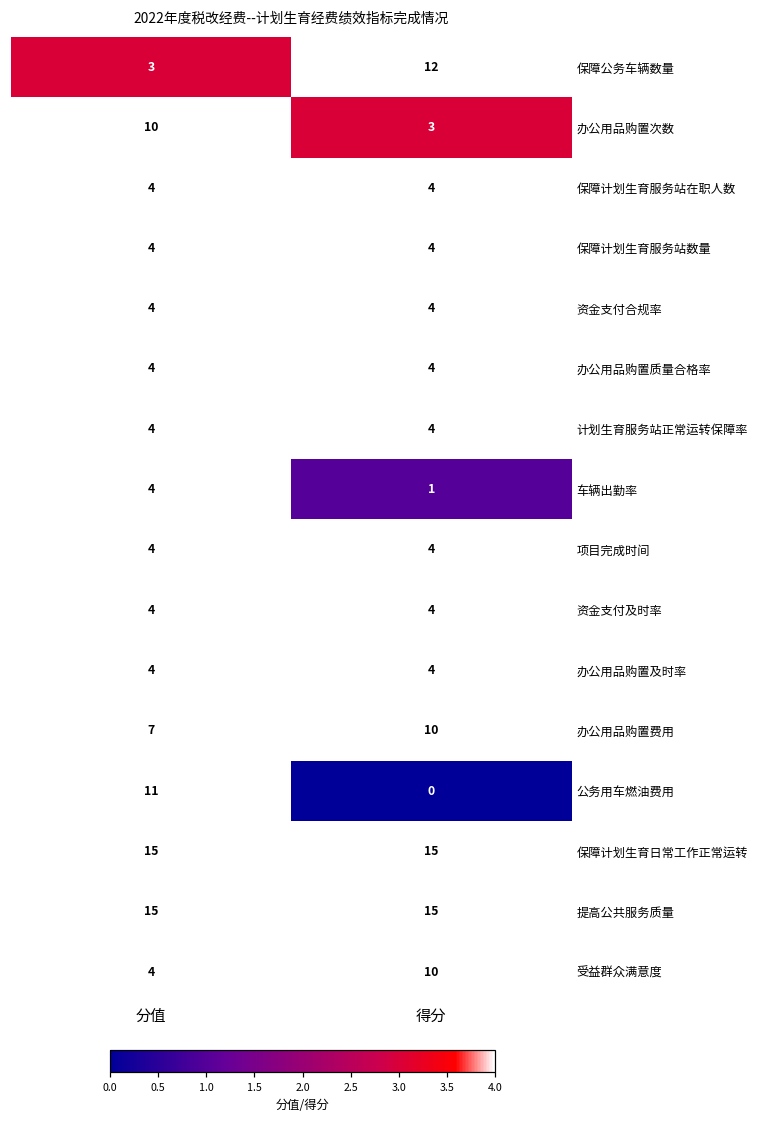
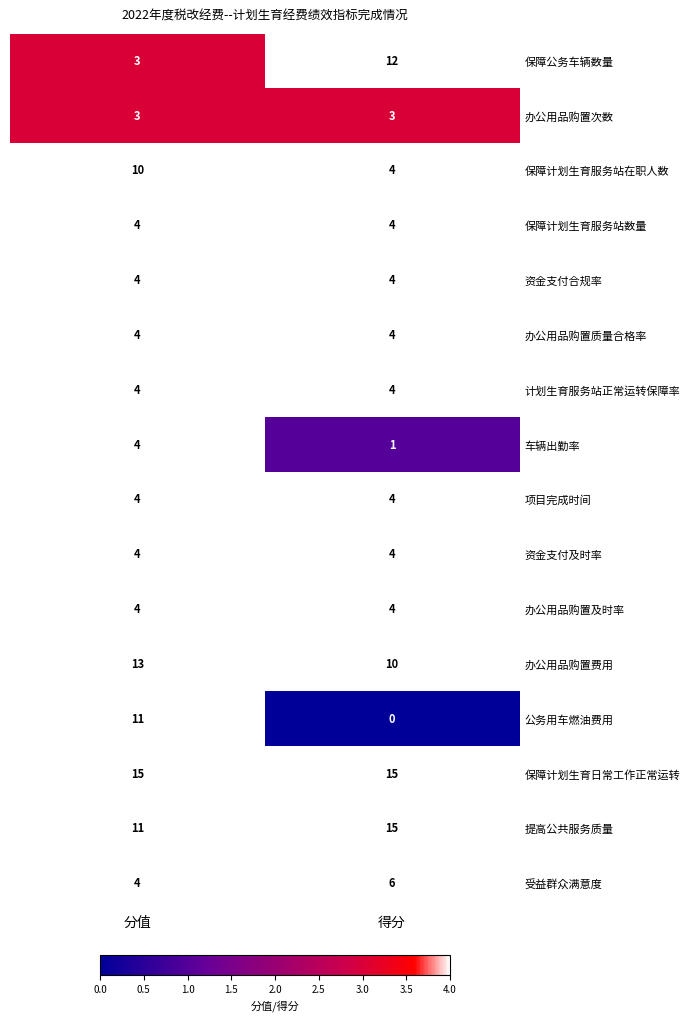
办公用品购置次数, 分值: 10 -> 3
保障计划生育服务站在职人数, 分值: 4 -> 10
办公用品购置费用, 分值: 7 -> 13
提高公共服务质量, 分值: 15 -> 11
受益群众满意度, 得分: 10 -> 6
